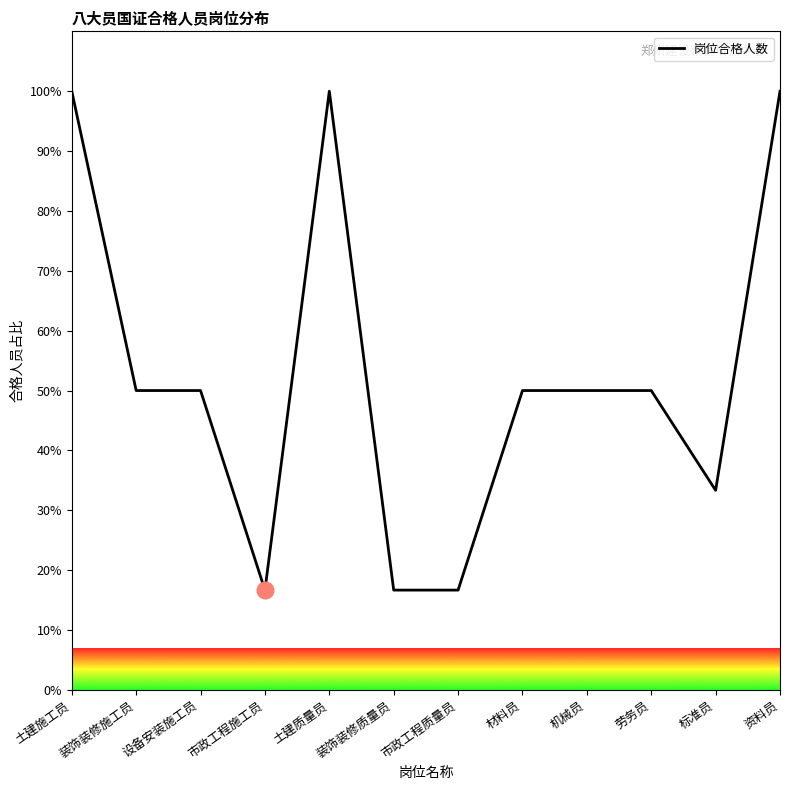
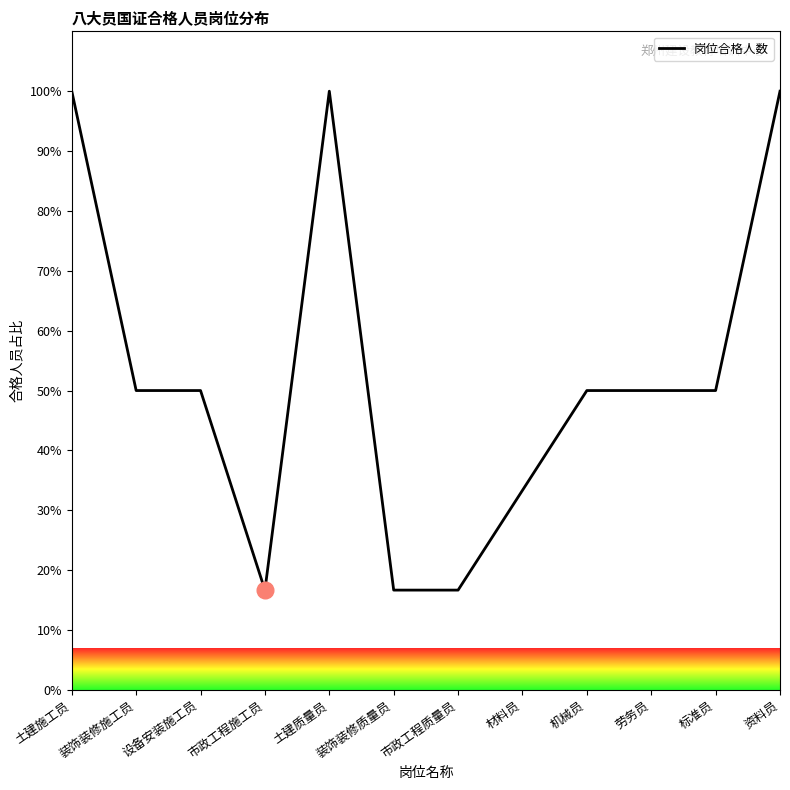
岗位合格人数, 材料员: 50% -> 33%
岗位合格人数, 标准员: 33% -> 50%
